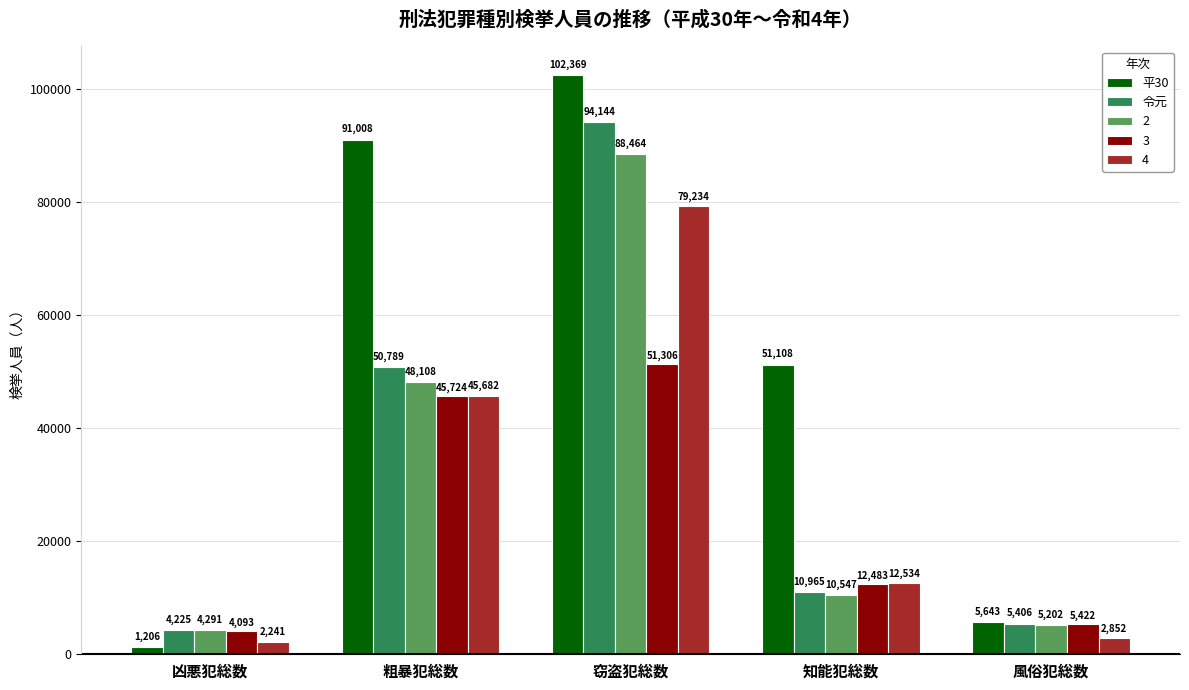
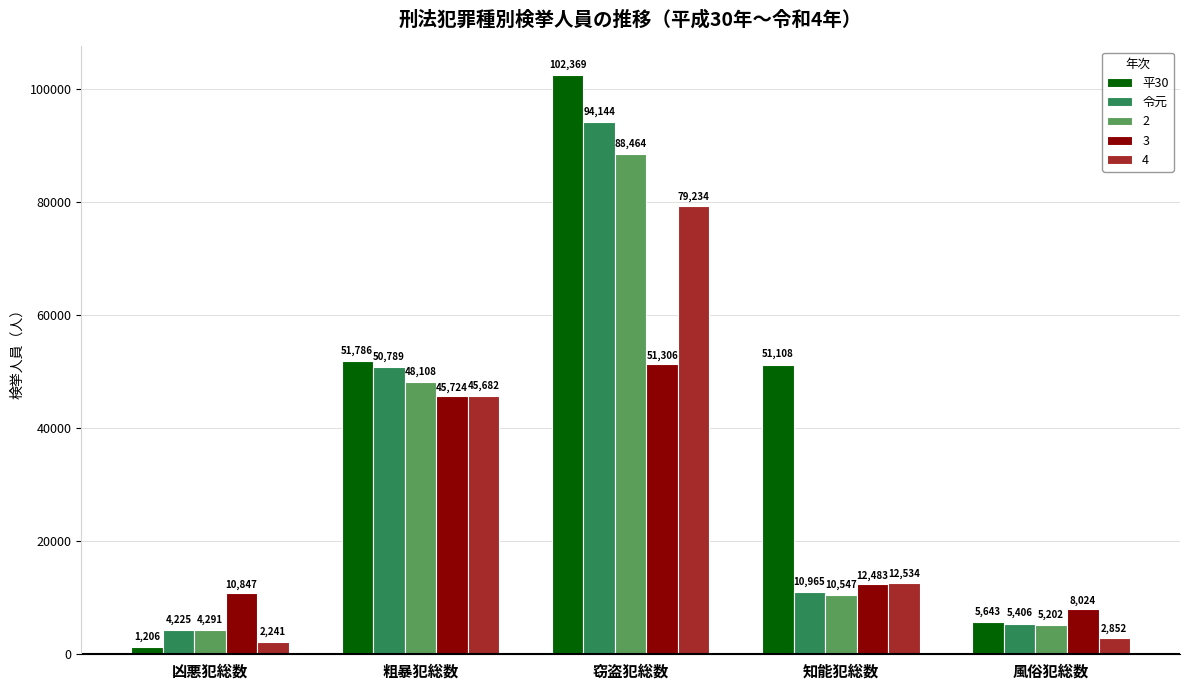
3, 凶悪犯総数: 4,093 -> 10,847
平30, 粗暴犯総数: 91,008 -> 51,786
3, 風俗犯総数: 5,422 -> 8,024
